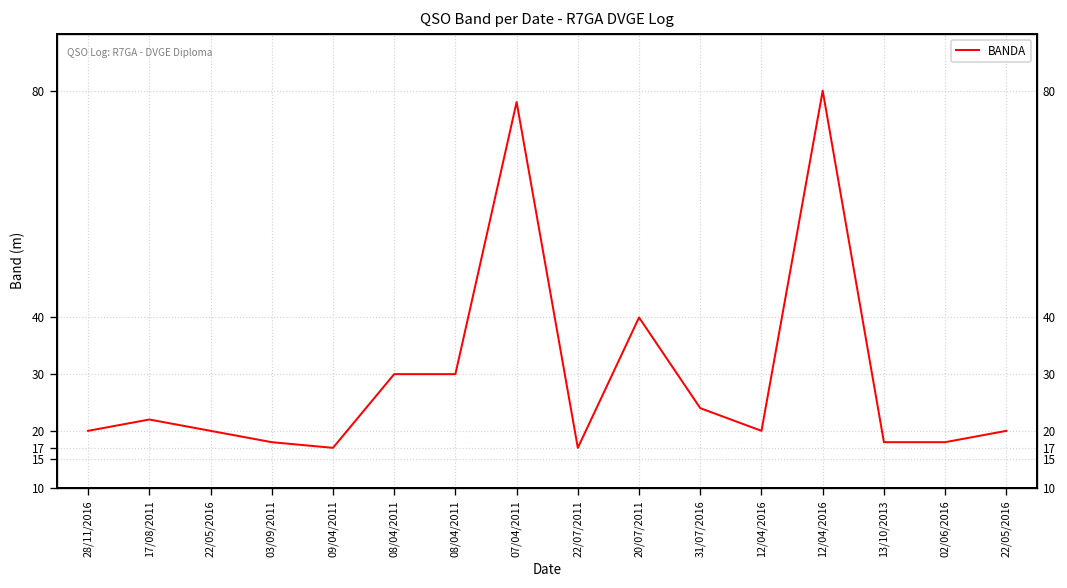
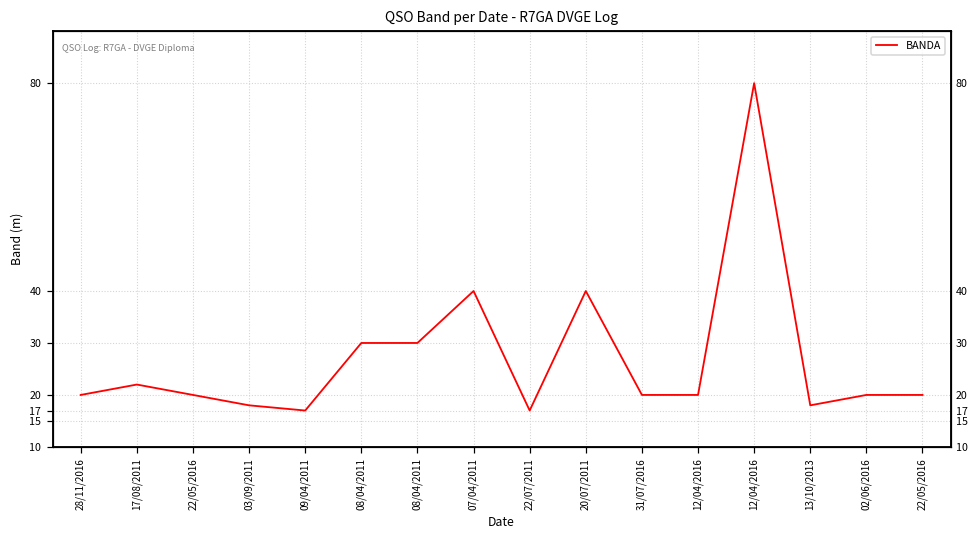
07/04/2011: 78 -> 40
31/07/2016: 24 -> 20
02/06/2016: 18 -> 20
